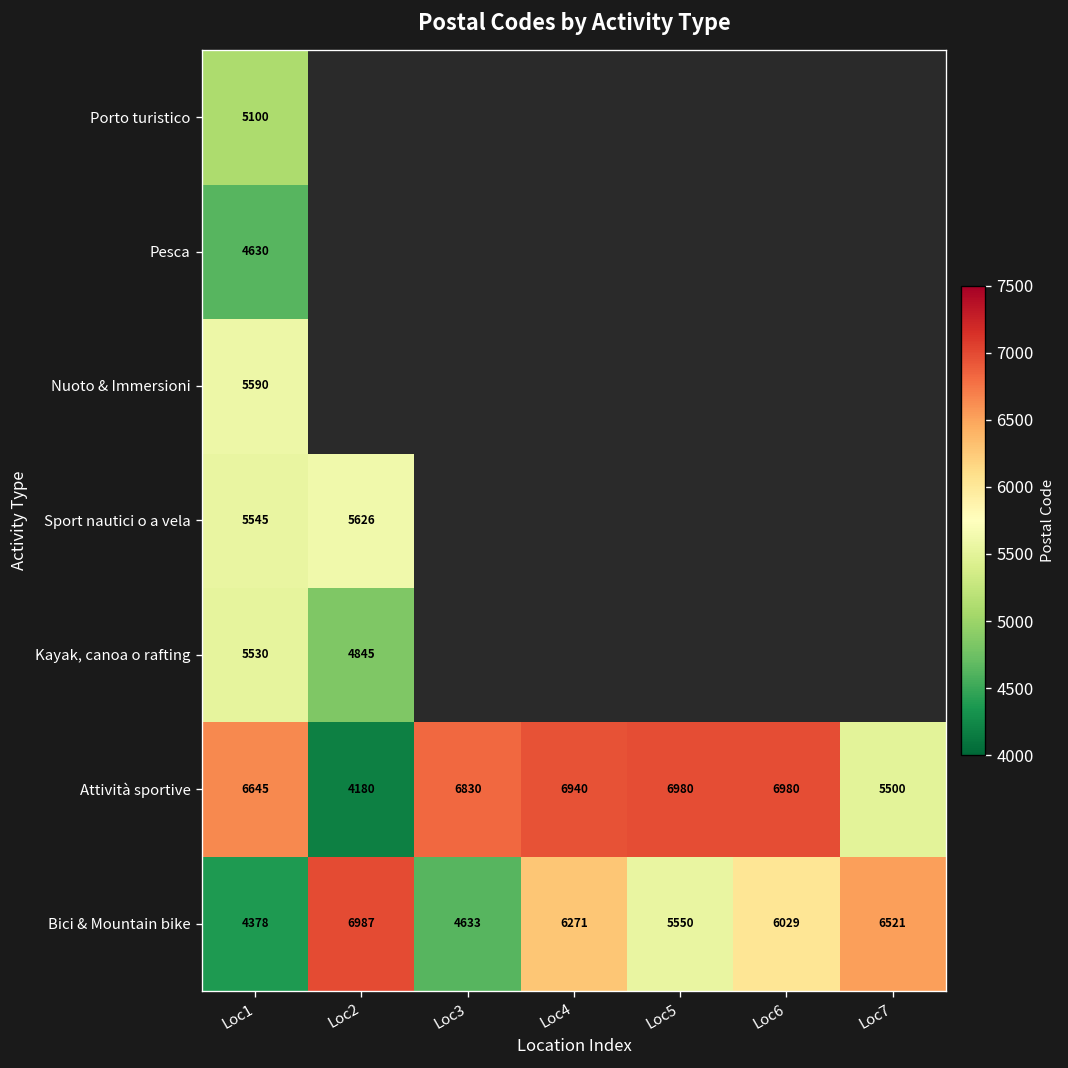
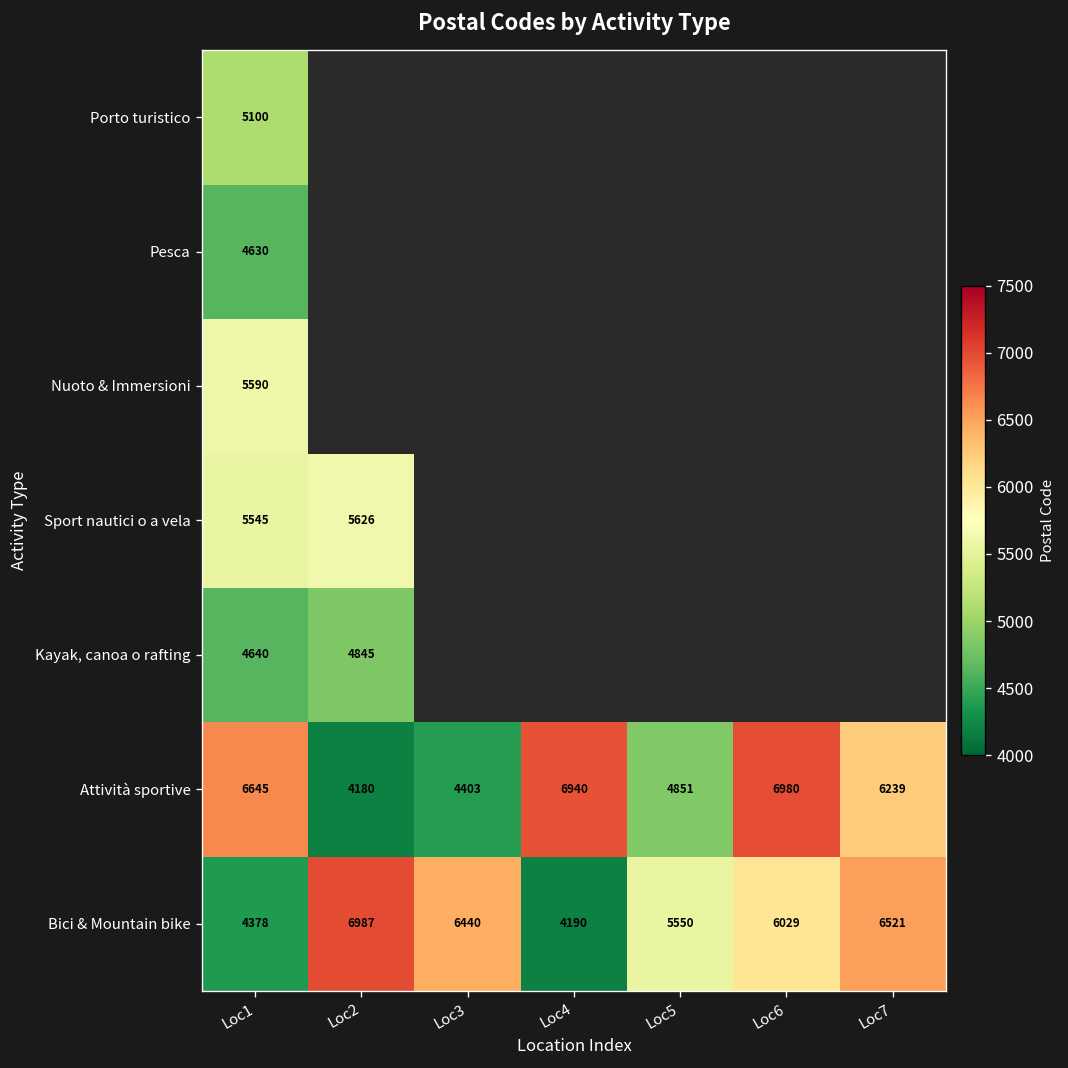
Kayak, canoa o rafting, Loc1: 5530 -> 4640
Attività sportive, Loc3: 6830 -> 4403
Attività sportive, Loc5: 6980 -> 4851
Attività sportive, Loc7: 5500 -> 6239
Bici & Mountain bike, Loc3: 4633 -> 6440
Bici & Mountain bike, Loc4: 6271 -> 4190
